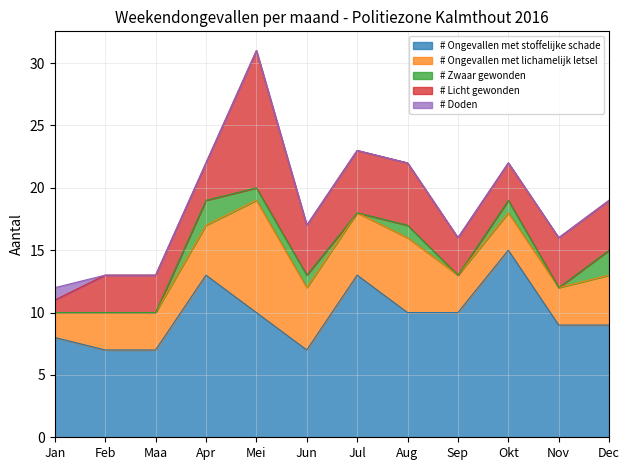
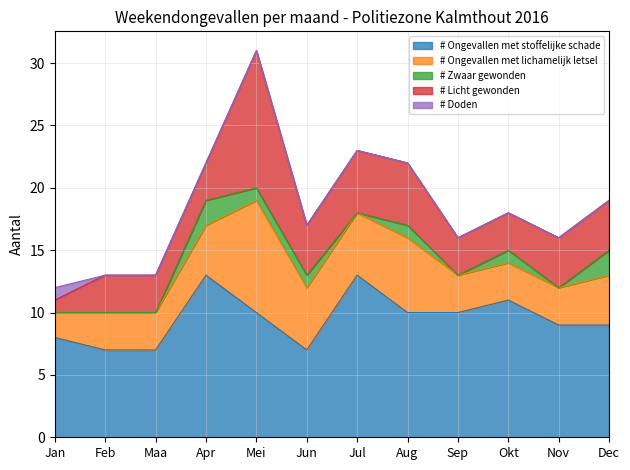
# Ongevallen met stoffelijke schade, Okt: 15 -> 11
